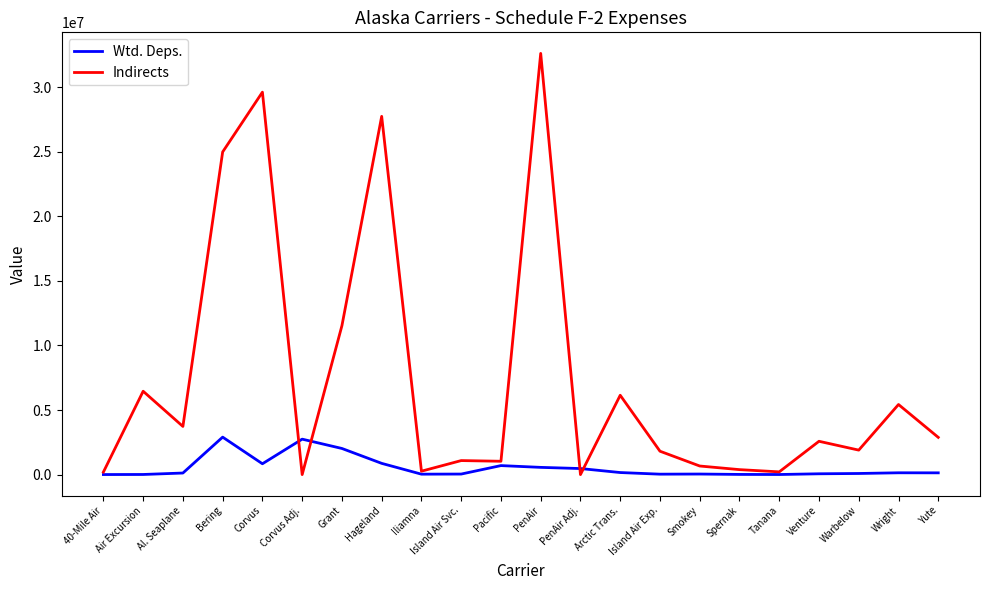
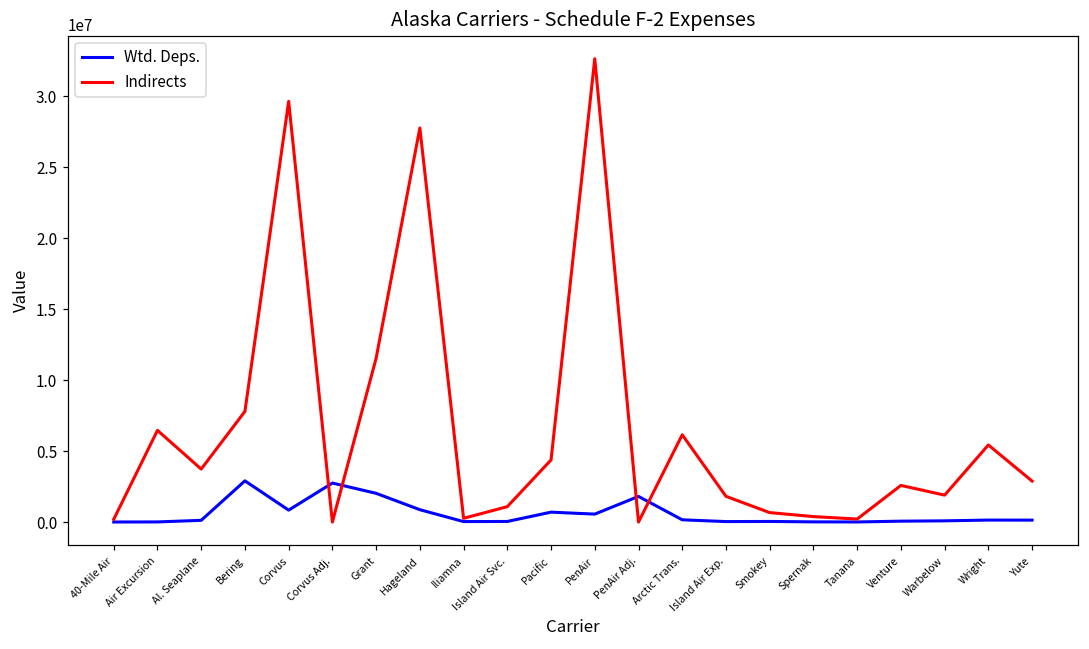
Indirects, Bering: 25000000 -> 7800000
Indirects, Pacific: 1000000 -> 4400000
Wtd. Deps., PenAir Adj.: 500000 -> 1800000
